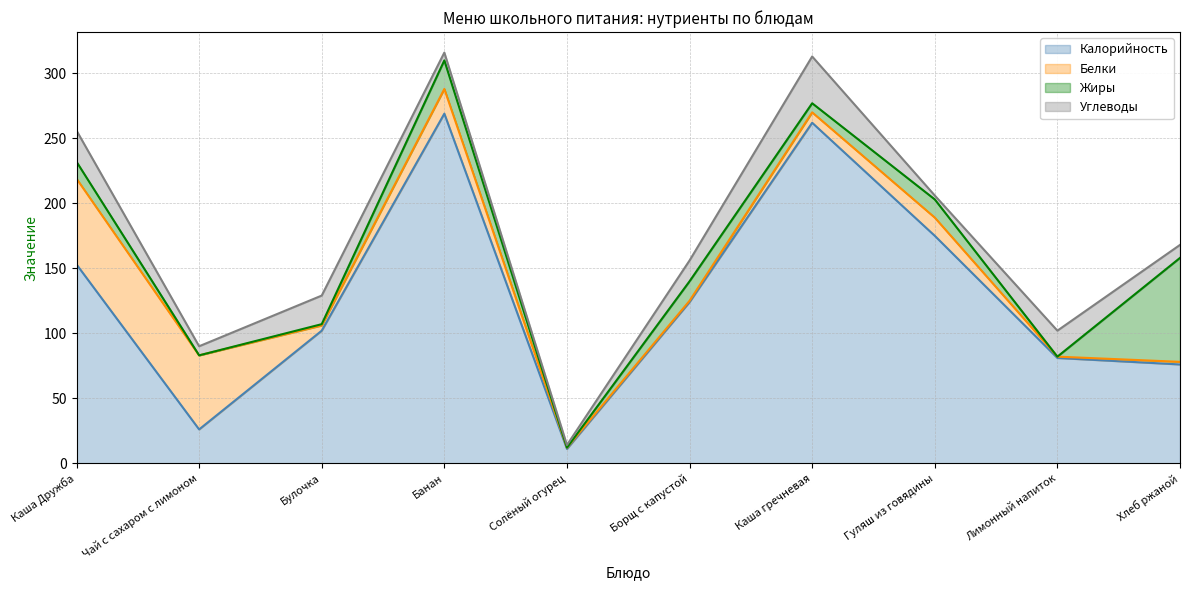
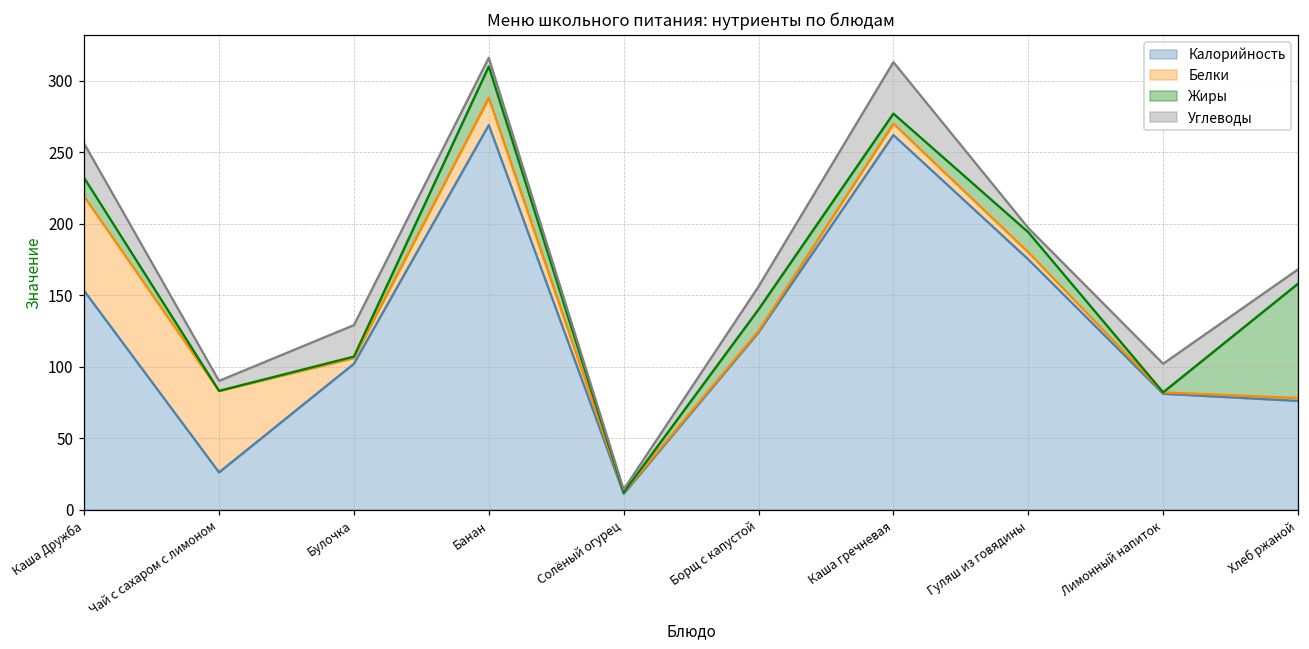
Белки, Гуляш из говядины: 14 -> 5
